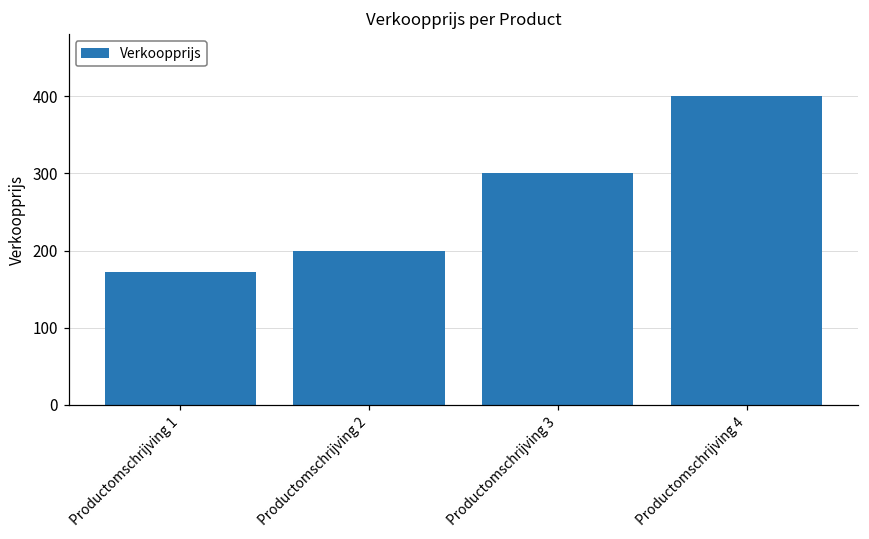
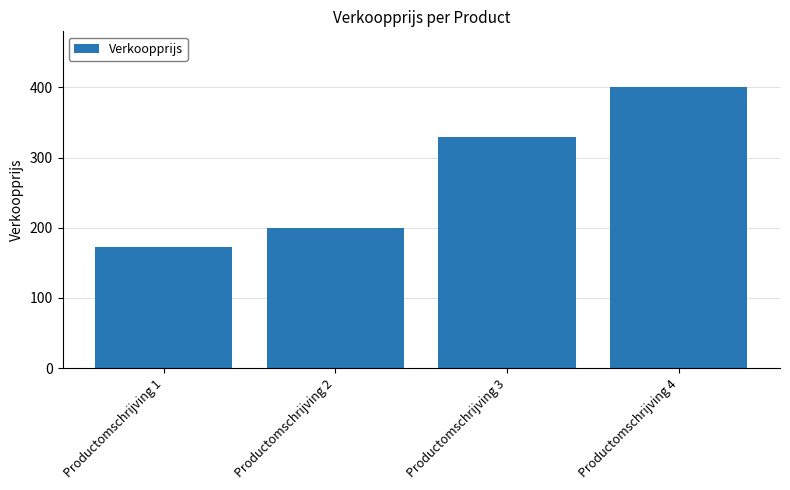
Productomschrijving 3: 300 -> 330
